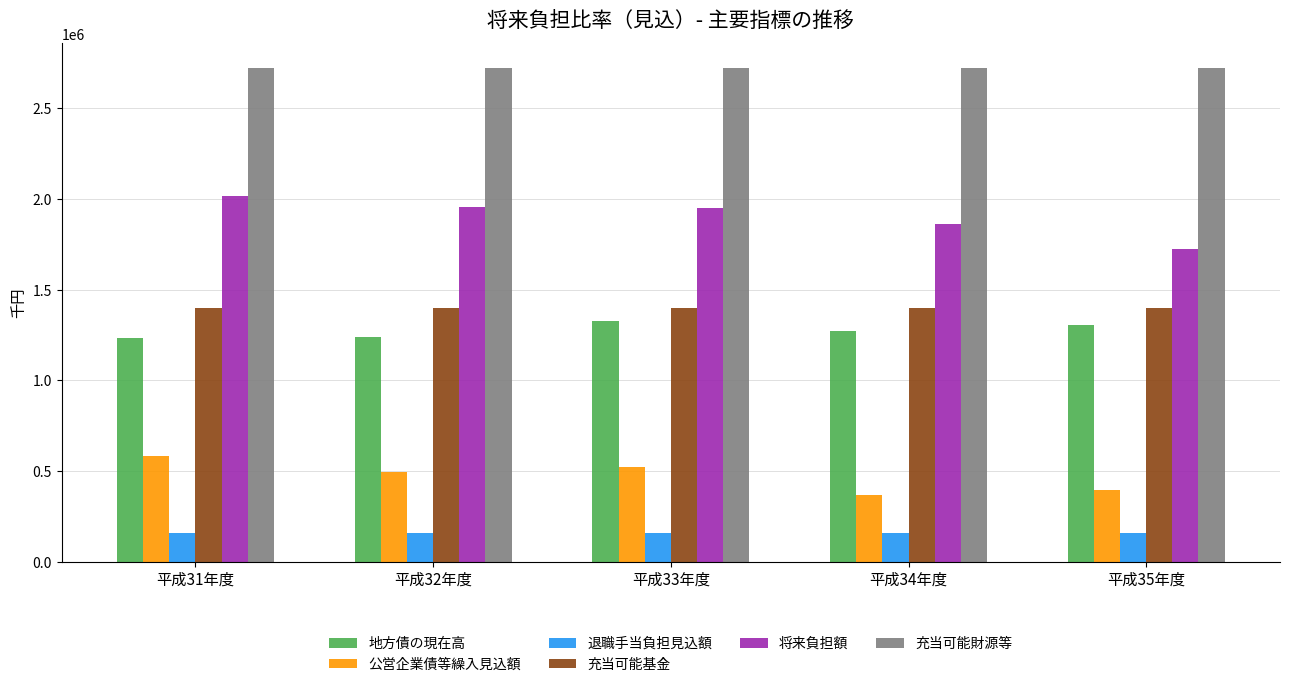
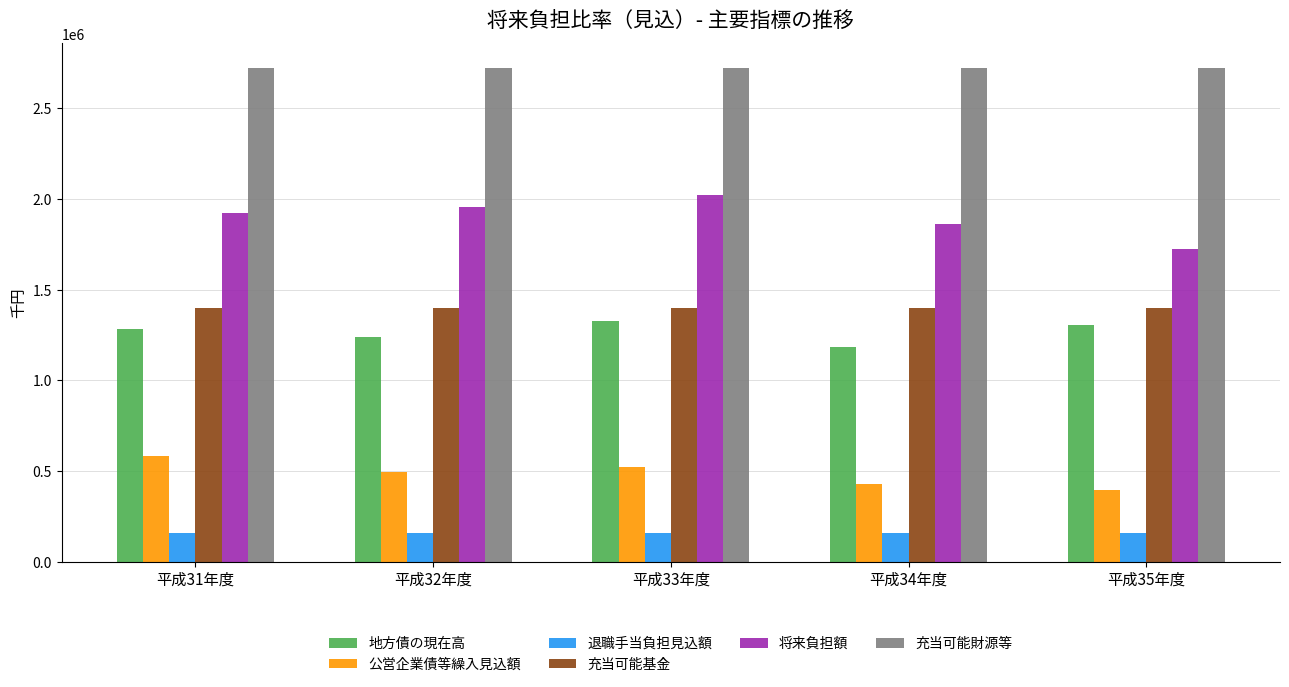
地方債の現在高, 平成31年度: 1240000 -> 1290000
将来負担額, 平成31年度: 2020000 -> 1920000
将来負担額, 平成33年度: 1950000 -> 2020000
地方債の現在高, 平成34年度: 1270000 -> 1180000
公営企業債等繰入見込額, 平成34年度: 370000 -> 430000
